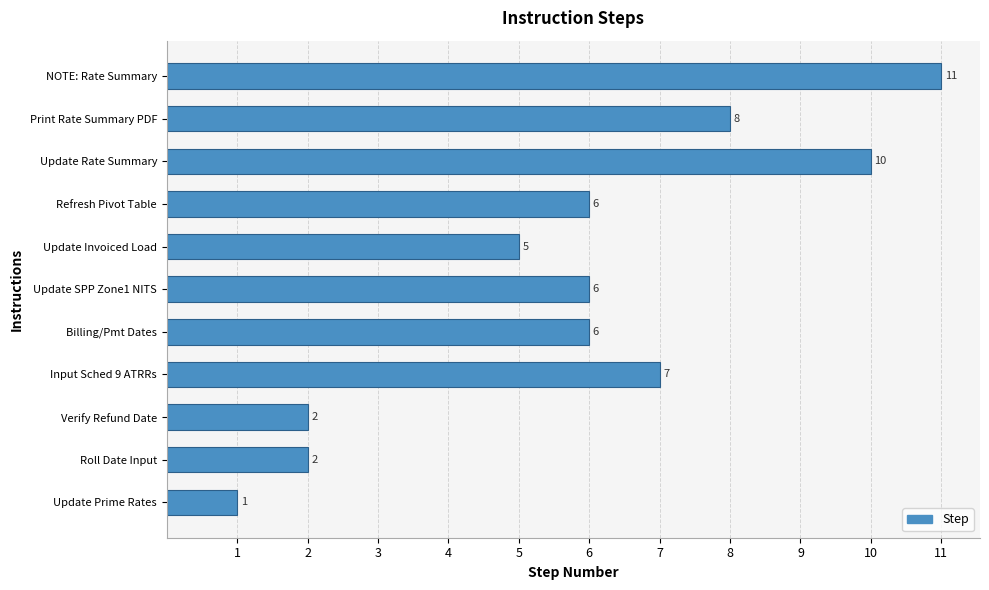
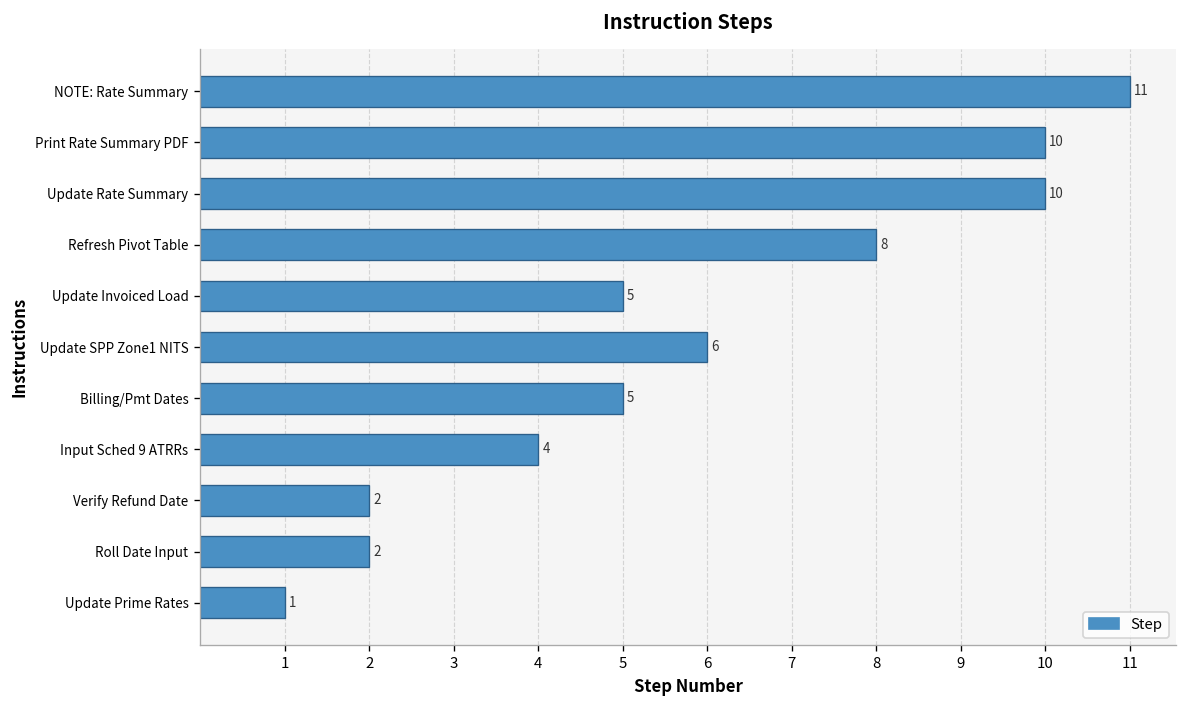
Print Rate Summary PDF: 8 -> 10
Refresh Pivot Table: 6 -> 8
Billing/Pmt Dates: 6 -> 5
Input Sched 9 ATRRs: 7 -> 4
